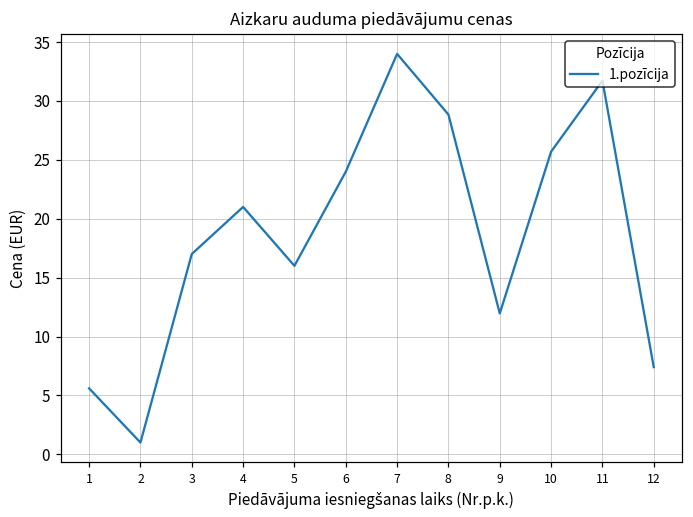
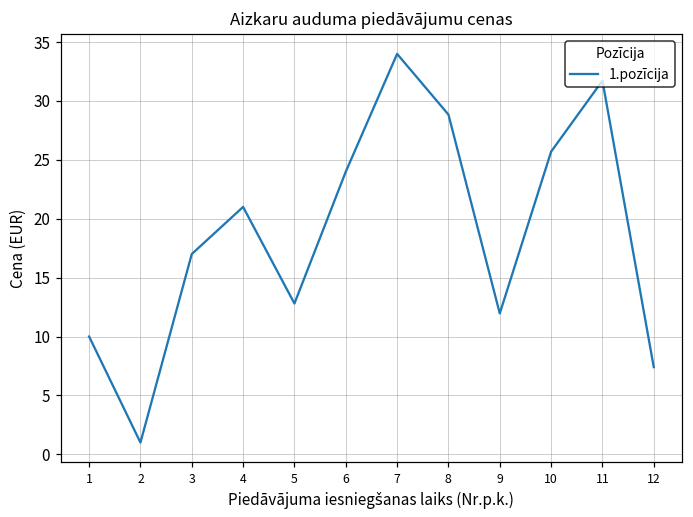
1: 5.6 -> 10.0
5: 16.0 -> 12.8
